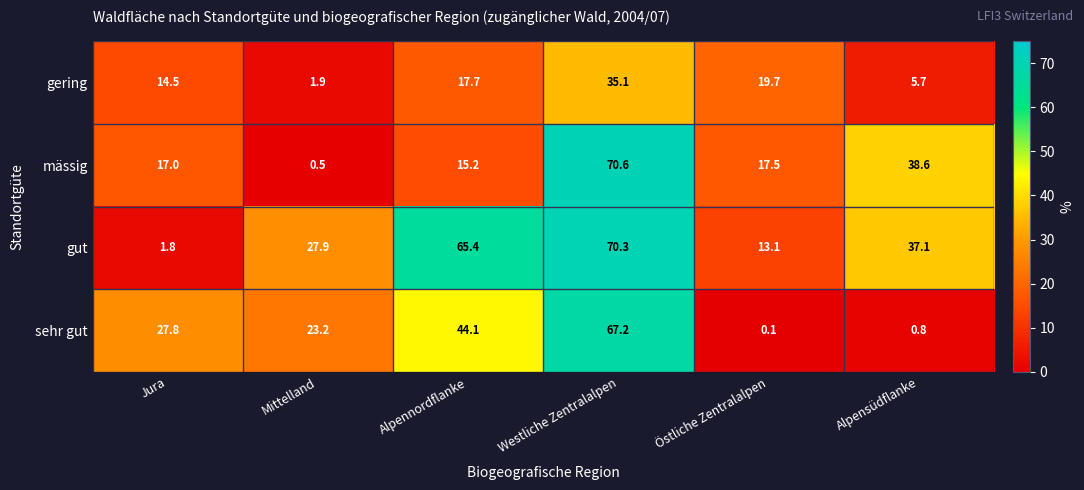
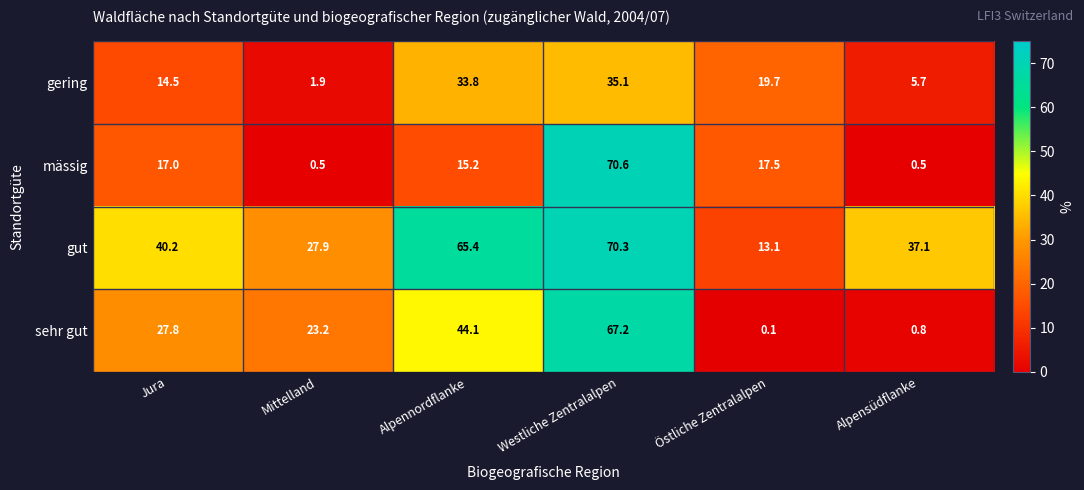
gering, Alpennordflanke: 17.7 -> 33.8
mässig, Alpensüdflanke: 38.6 -> 0.5
gut, Jura: 1.8 -> 40.2
